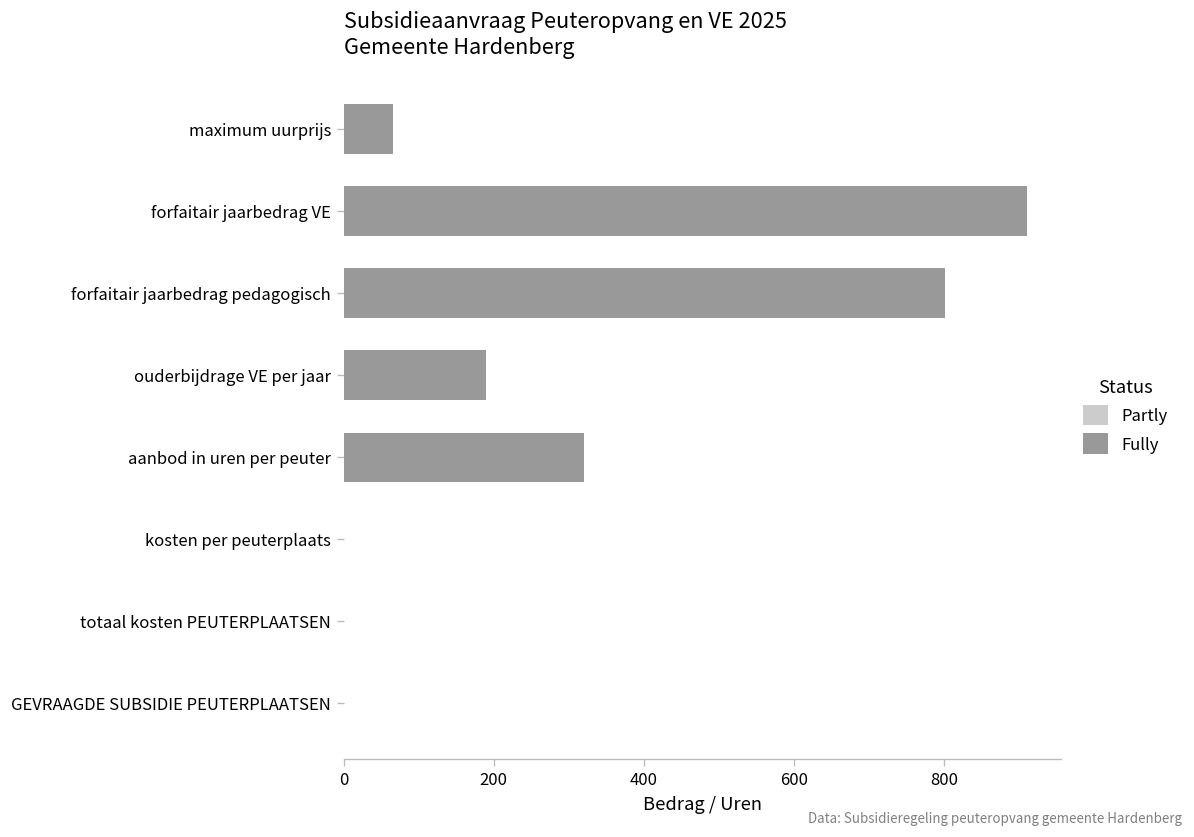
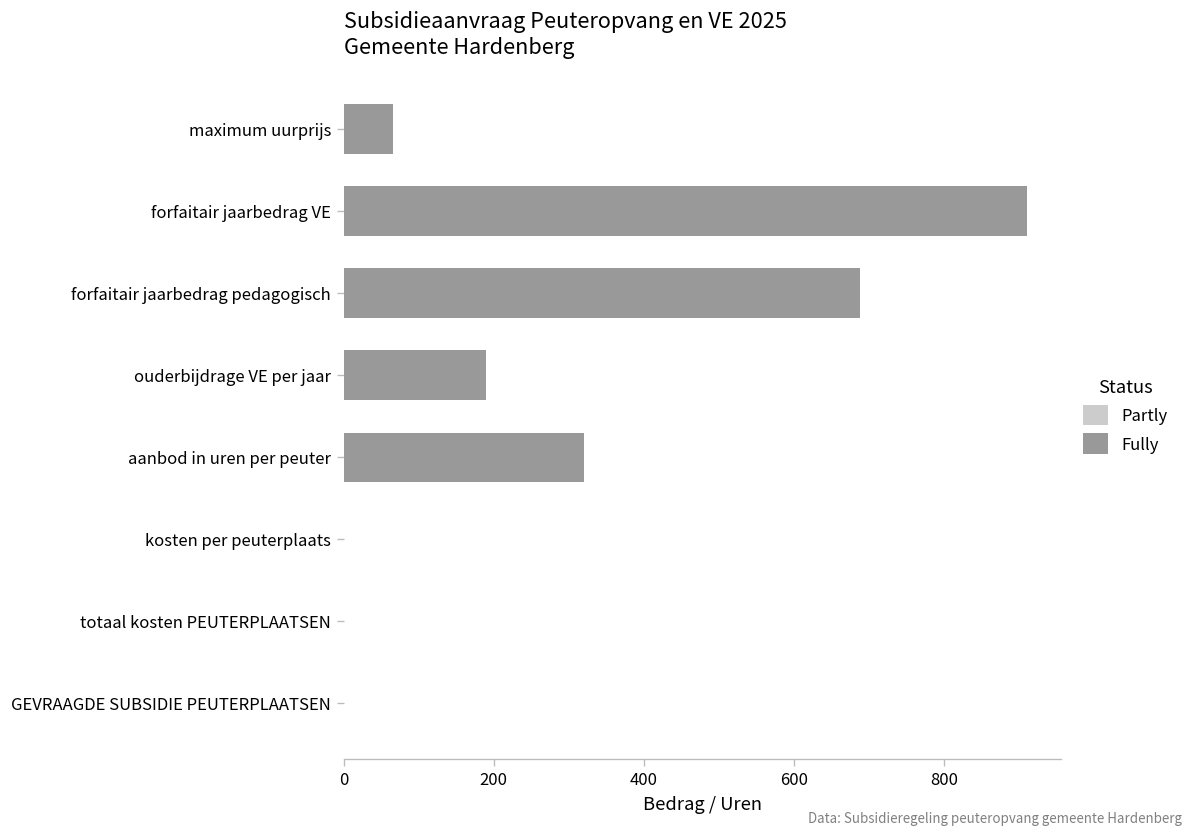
Fully, forfaitair jaarbedrag pedagogisch: 800 -> 690
